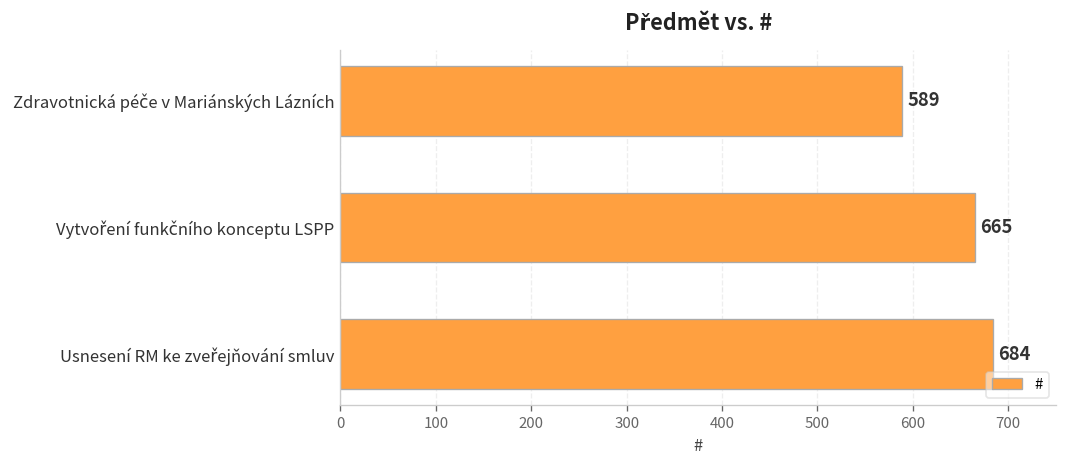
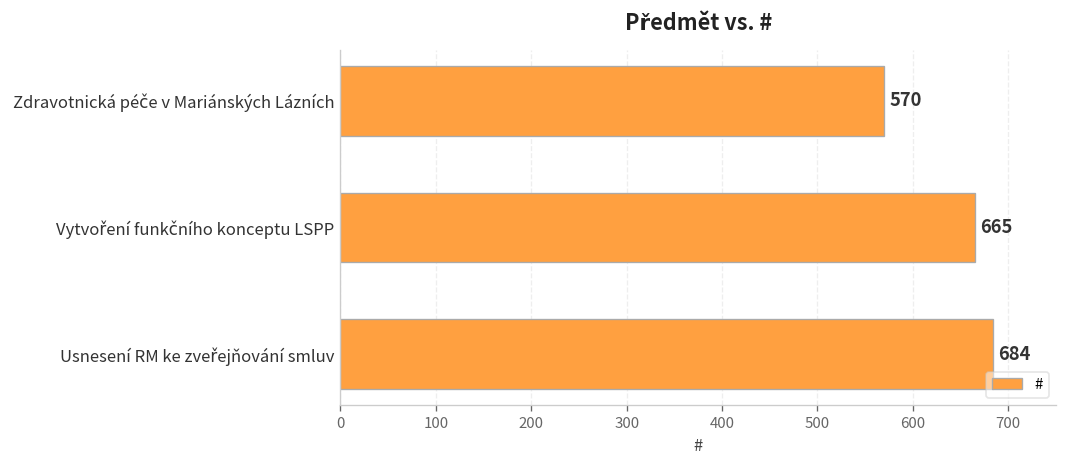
Zdravotnická péče v Mariánských Lázních: 589 -> 570
